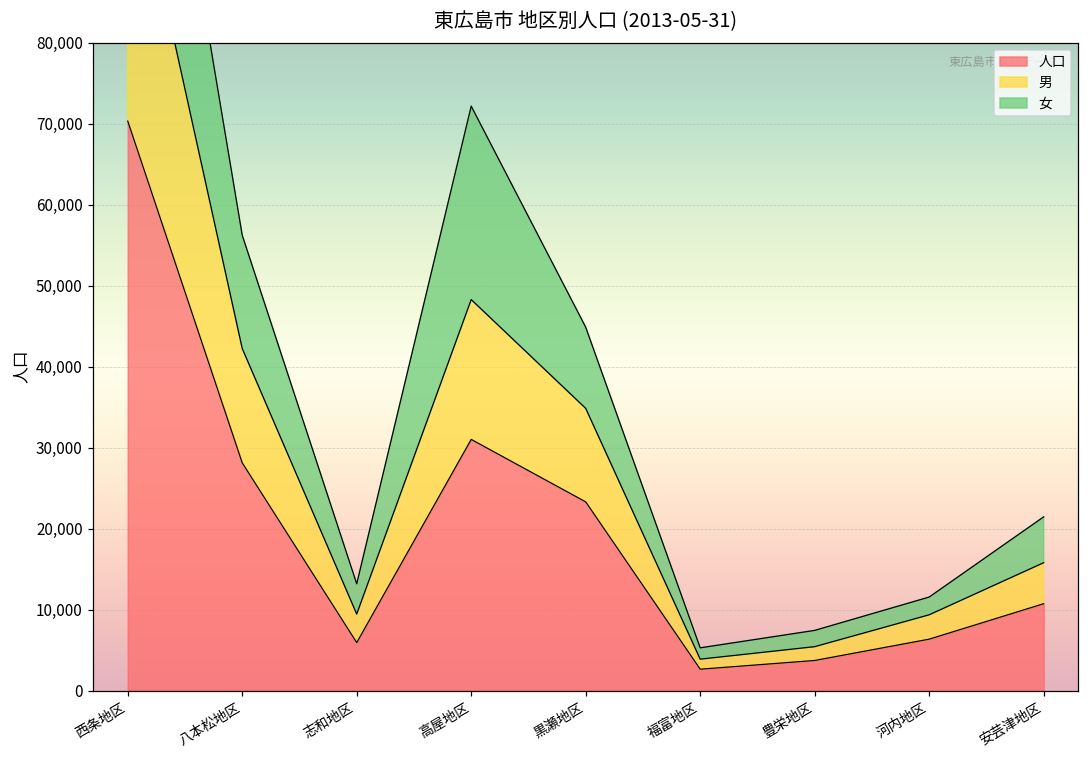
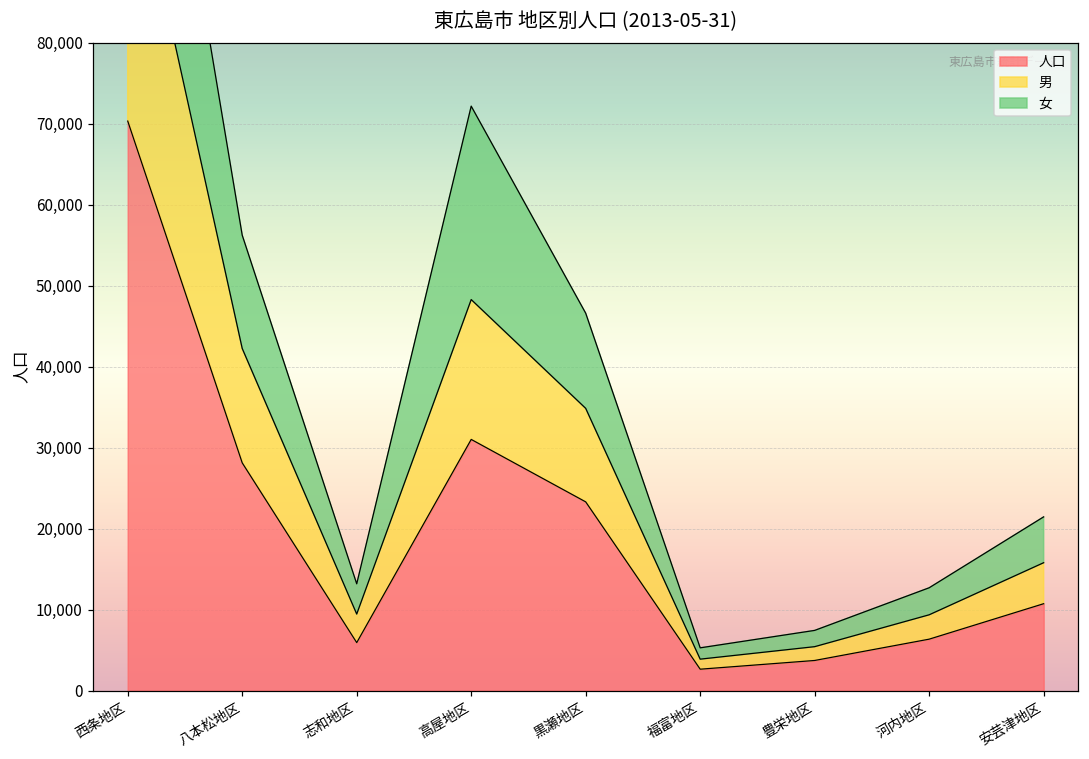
女, 黒瀬地区: 10,000 -> 12,000
女, 河内地区: 2,000 -> 3,000
